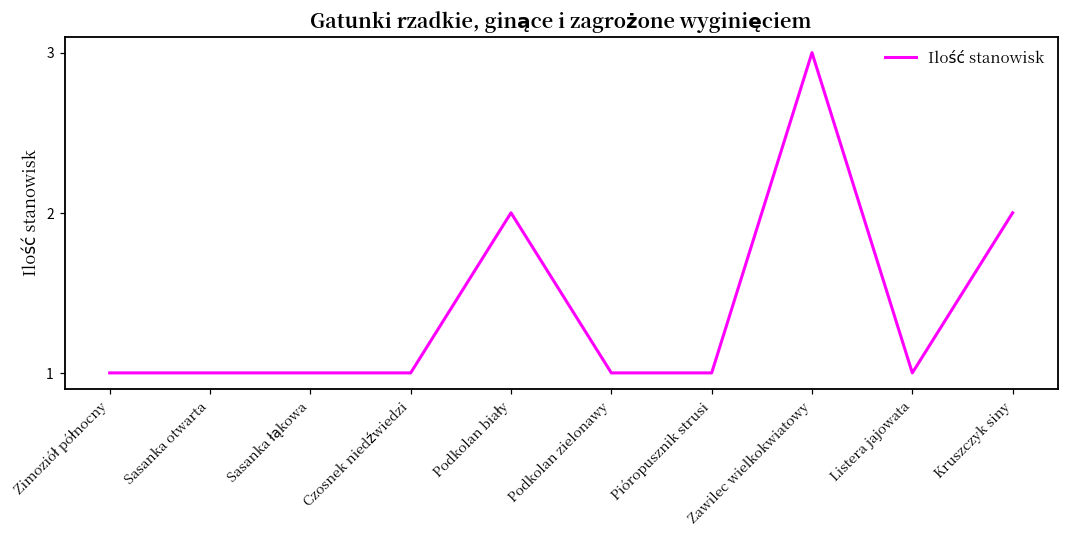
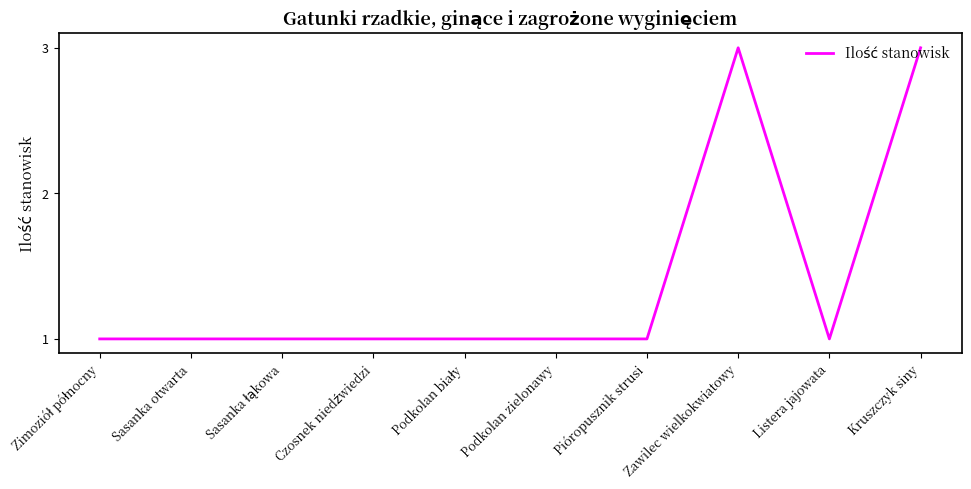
Podkolan biały: 2 -> 1
Kruszczyk siny: 2 -> 3
